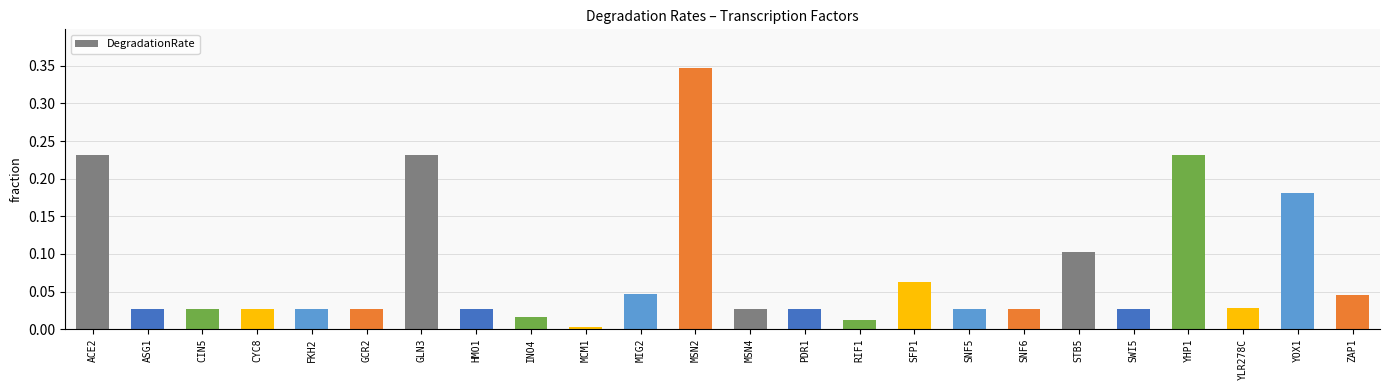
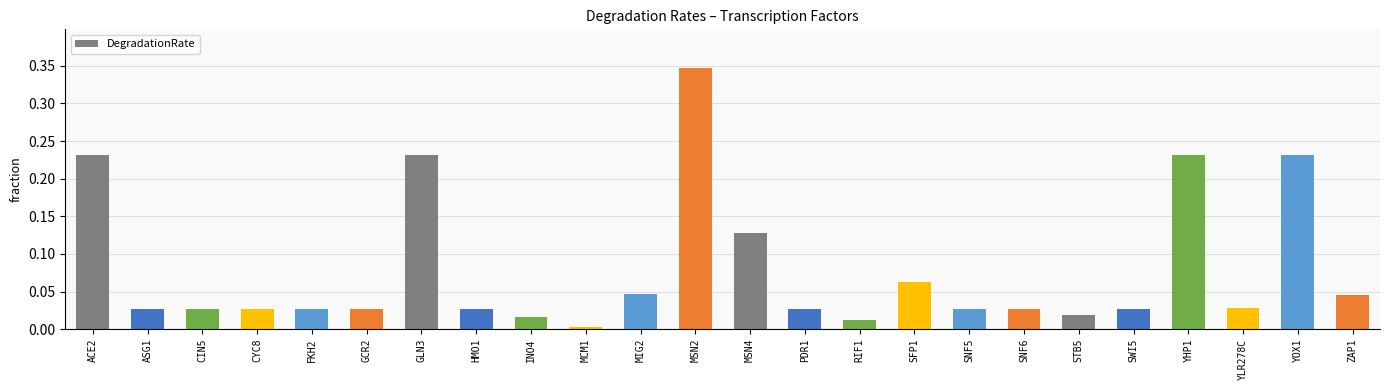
MSN4: 0.03 -> 0.13
STB5: 0.10 -> 0.02
YOX1: 0.18 -> 0.23
